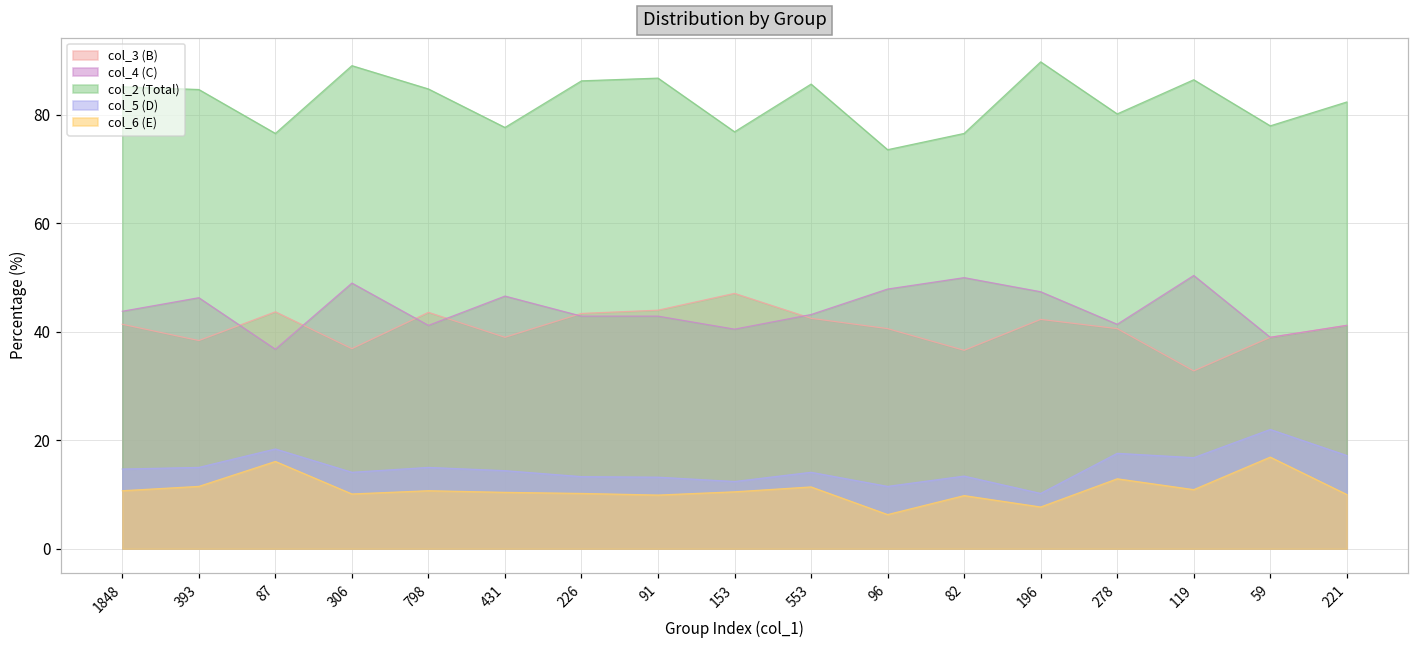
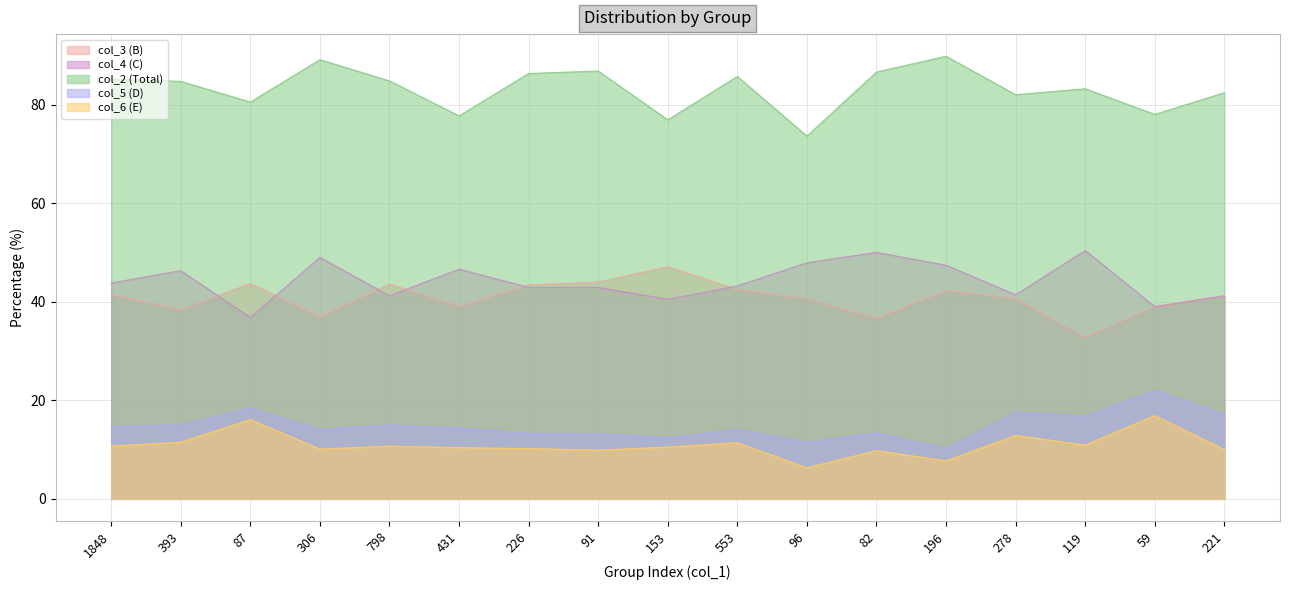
col_2 (Total), 87: 77 -> 81
col_2 (Total), 82: 77 -> 87
col_2 (Total), 278: 80 -> 82
col_2 (Total), 119: 87 -> 83
